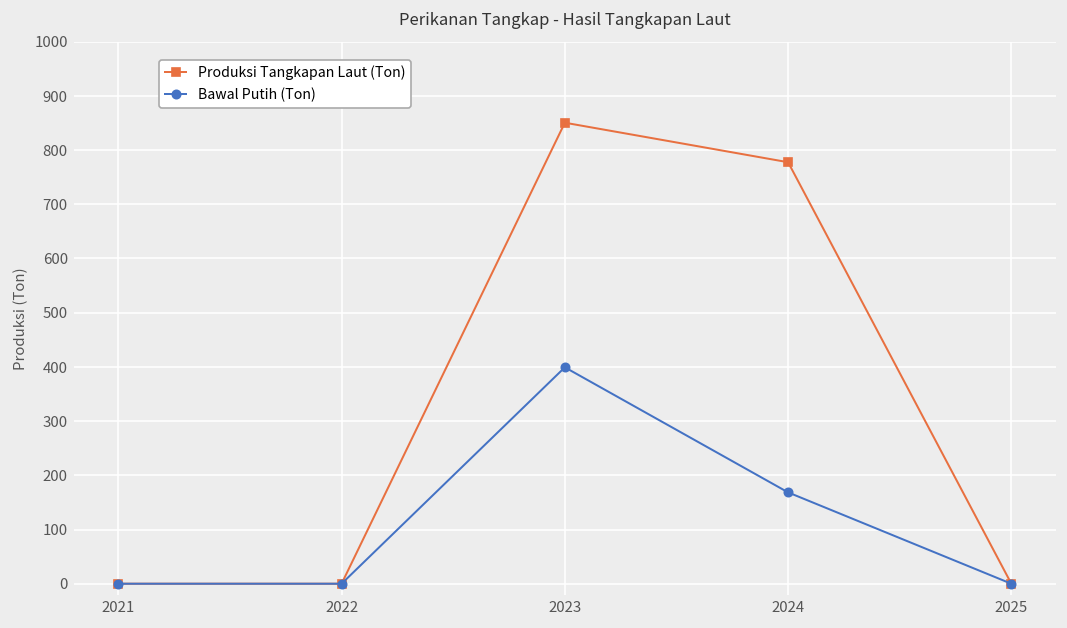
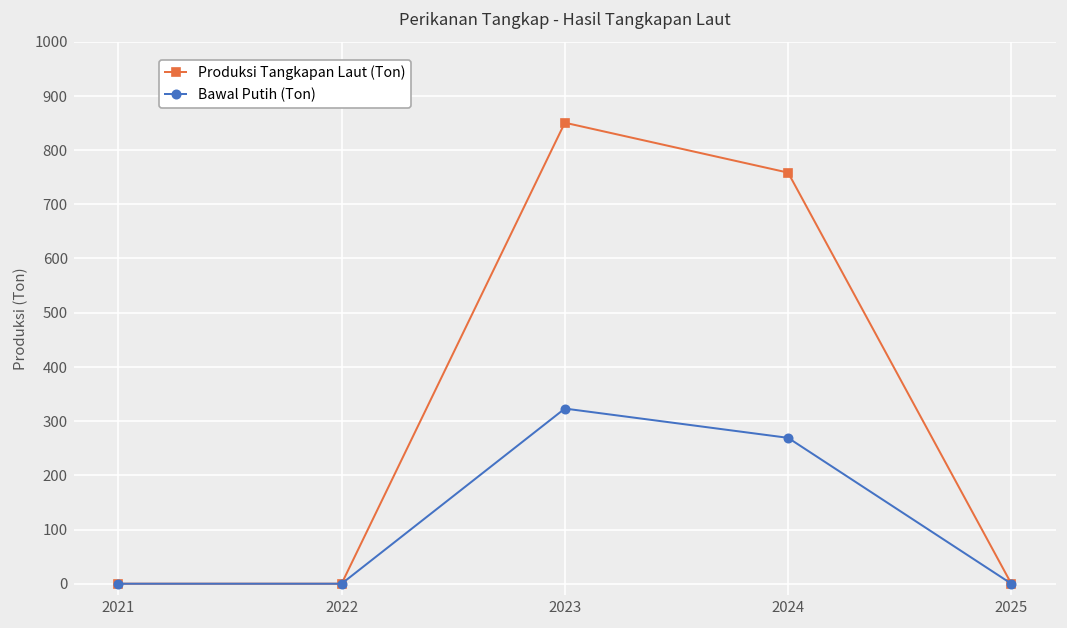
Bawal Putih (Ton), 2023: 400 -> 320
Produksi Tangkapan Laut (Ton), 2024: 780 -> 760
Bawal Putih (Ton), 2024: 170 -> 270
